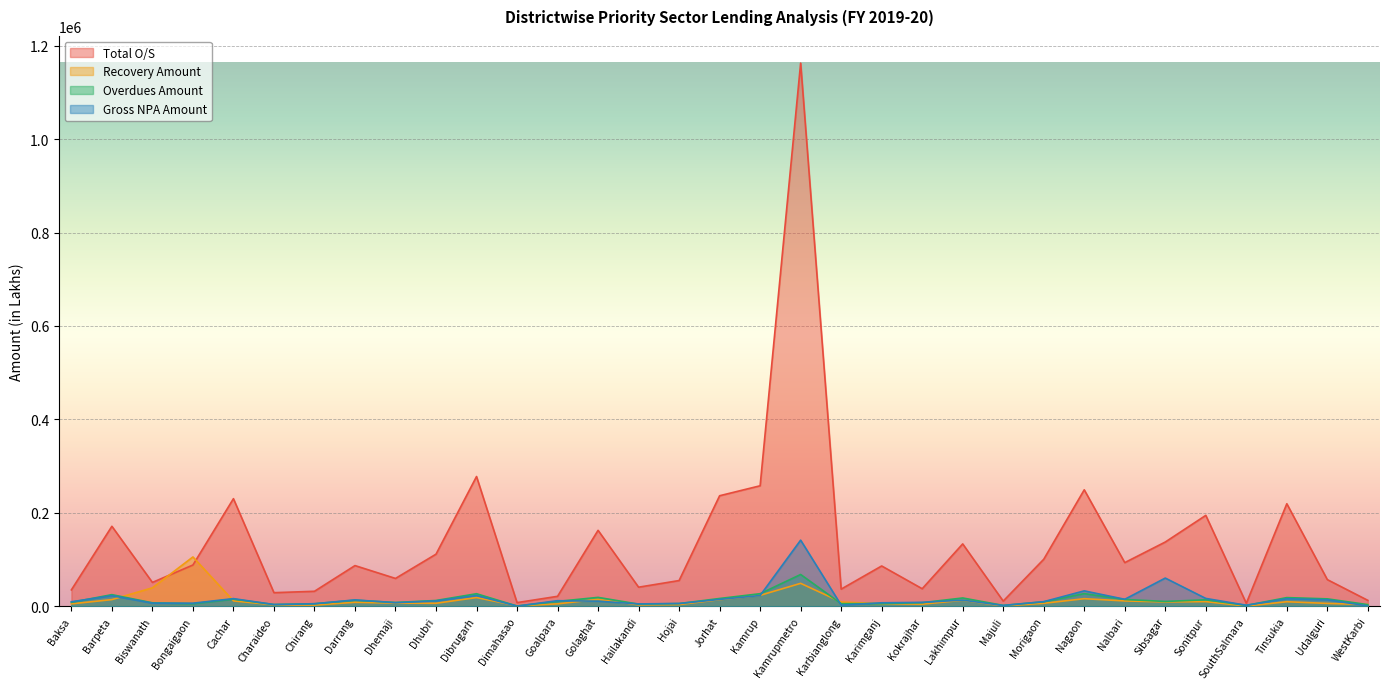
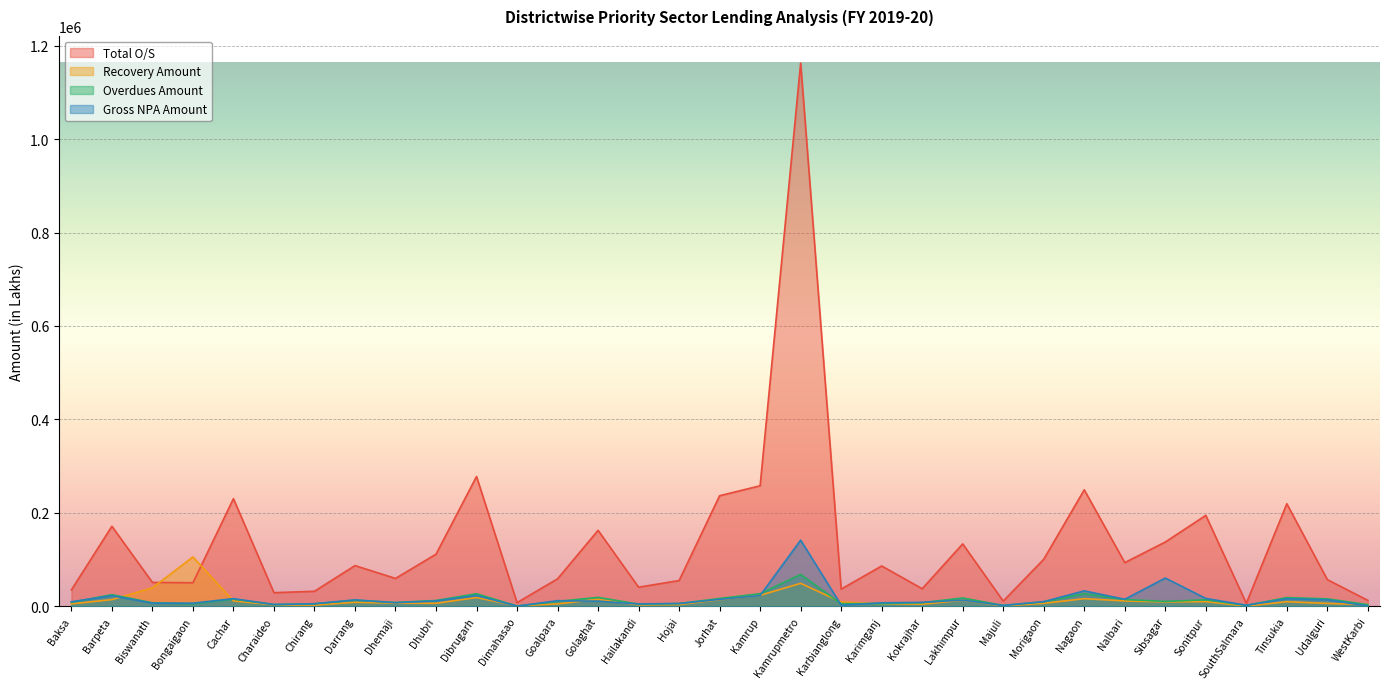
Total O/S, Bongaigaon: 90000 -> 50000
Total O/S, Goalpara: 20000 -> 60000
